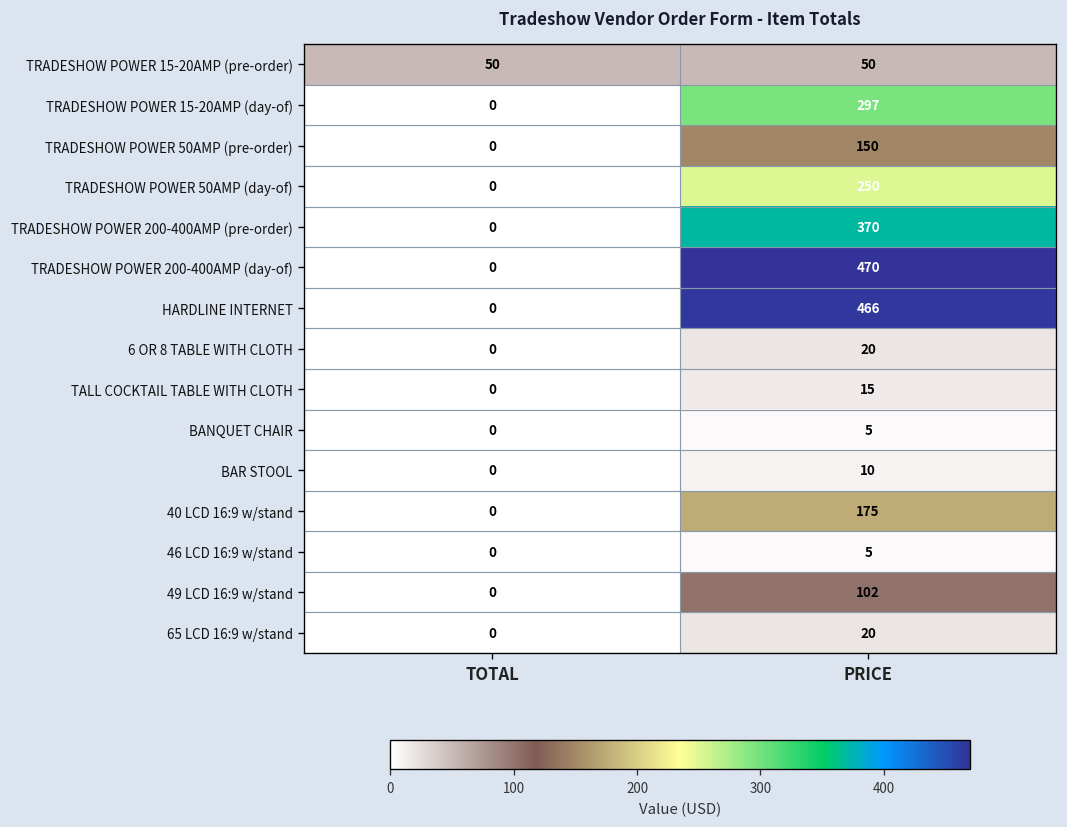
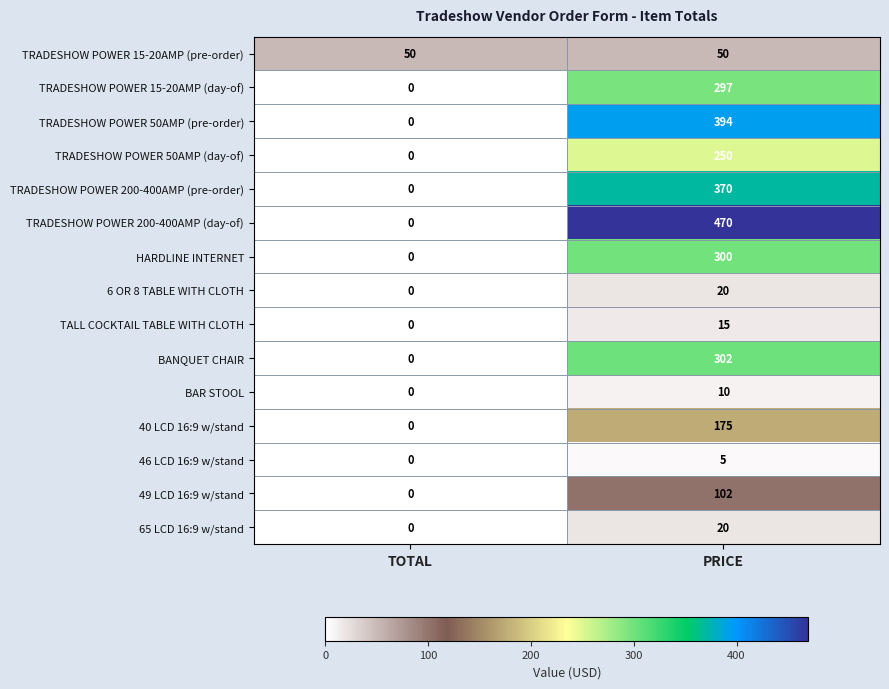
TRADESHOW POWER 50AMP (pre-order), PRICE: 150 -> 394
HARDLINE INTERNET, PRICE: 466 -> 300
BANQUET CHAIR, PRICE: 5 -> 302
